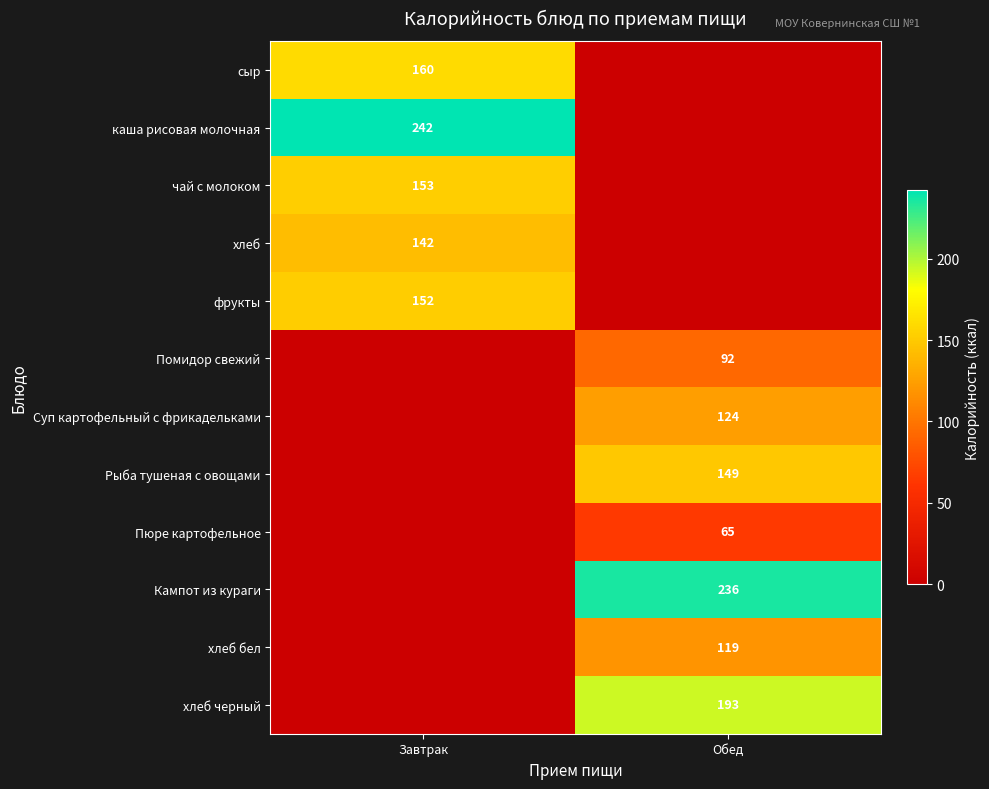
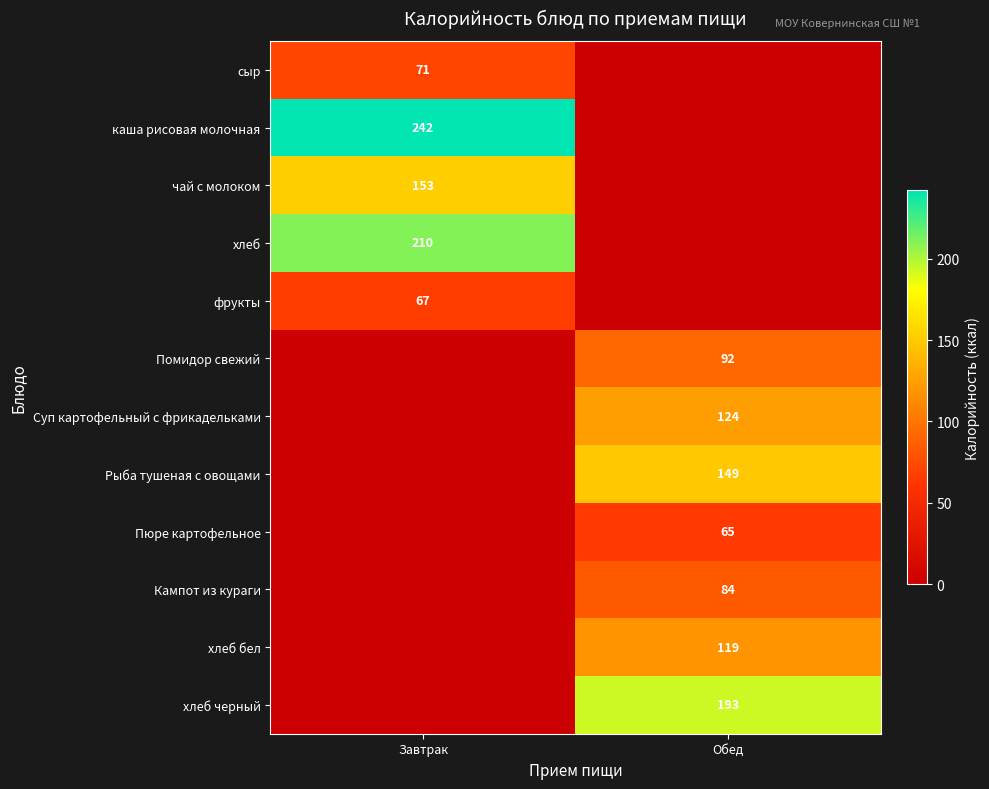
сыр, Завтрак: 160 -> 71
хлеб, Завтрак: 142 -> 210
фрукты, Завтрак: 152 -> 67
Кампот из кураги, Обед: 236 -> 84
